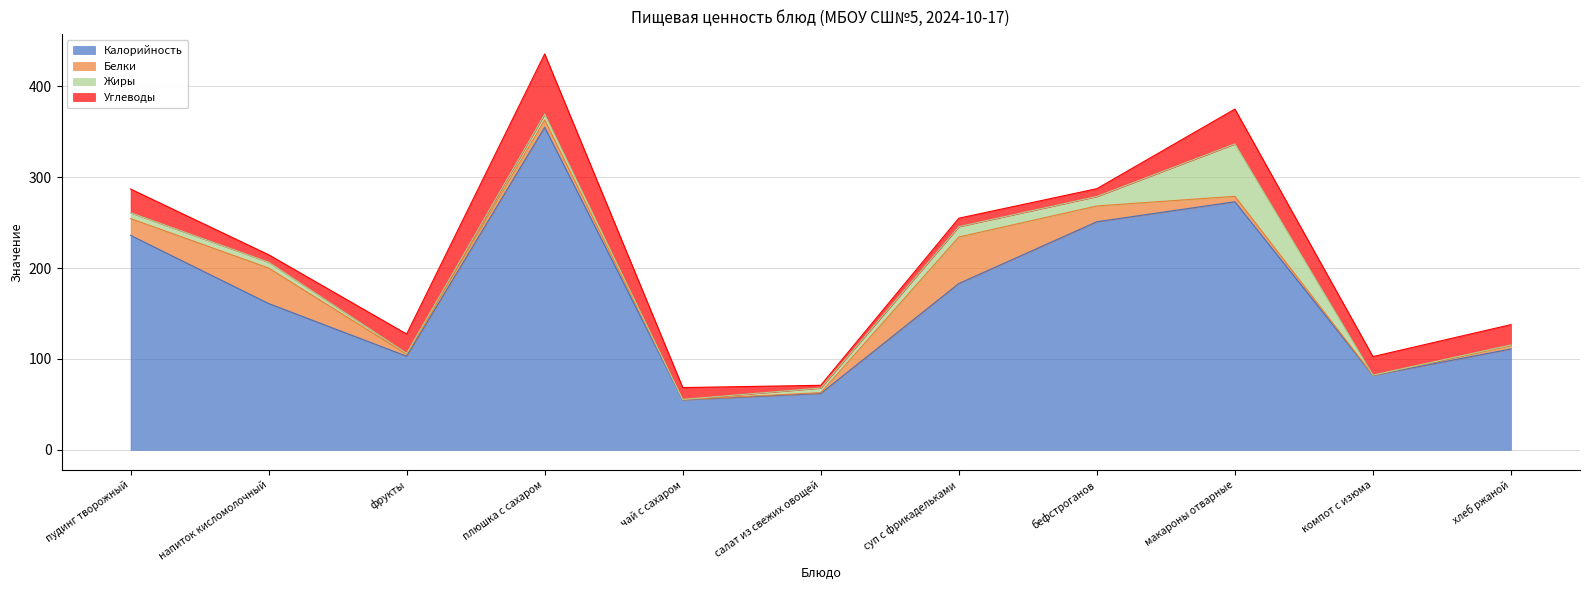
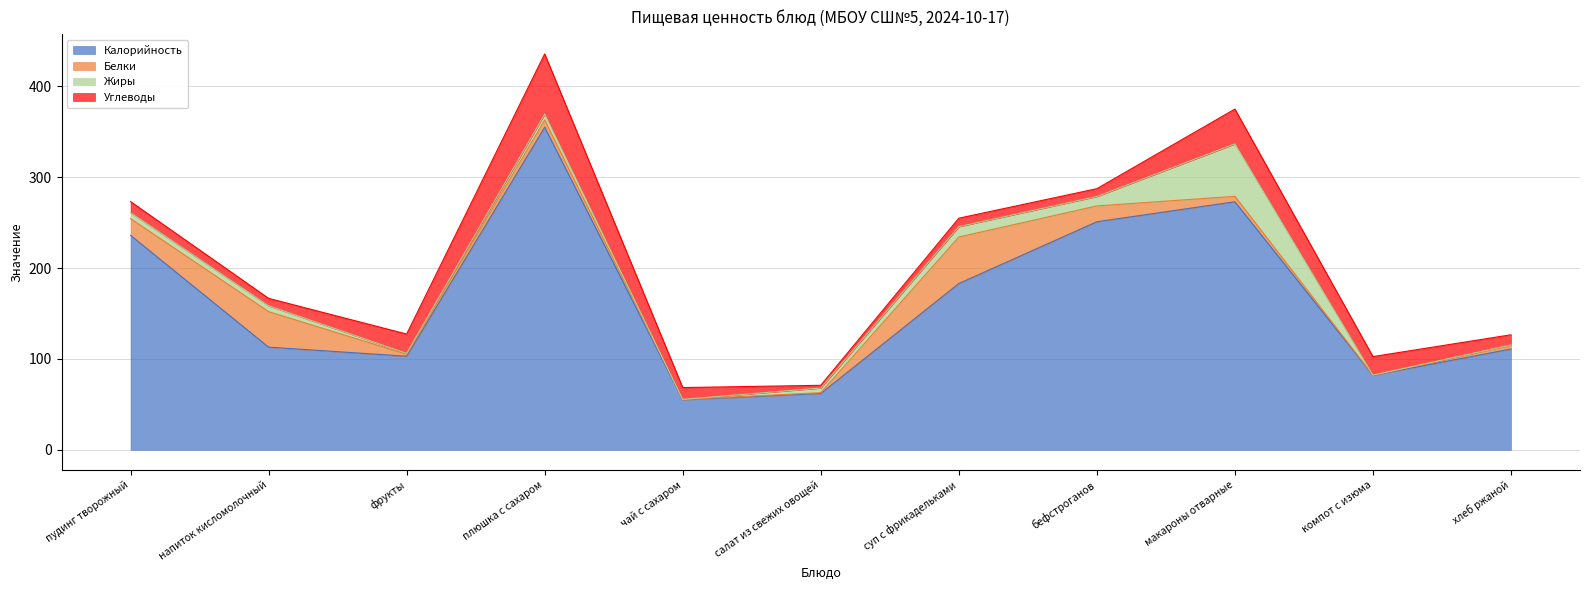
Углеводы, пудинг творожный: 30 -> 10
Калорийность, напиток кисломолочный: 160 -> 110
Углеводы, хлеб ржаной: 20 -> 10
